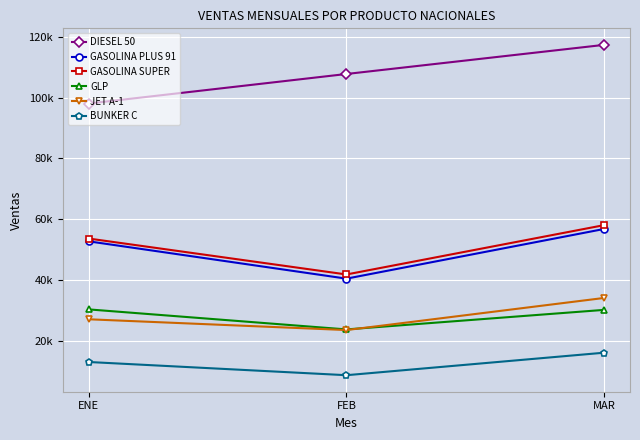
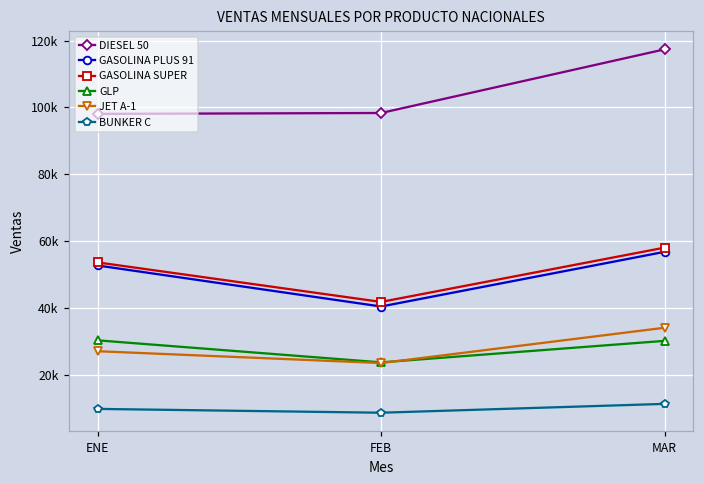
BUNKER C, ENE: 13000 -> 10000
DIESEL 50, FEB: 108000 -> 98000
BUNKER C, MAR: 16000 -> 11000
